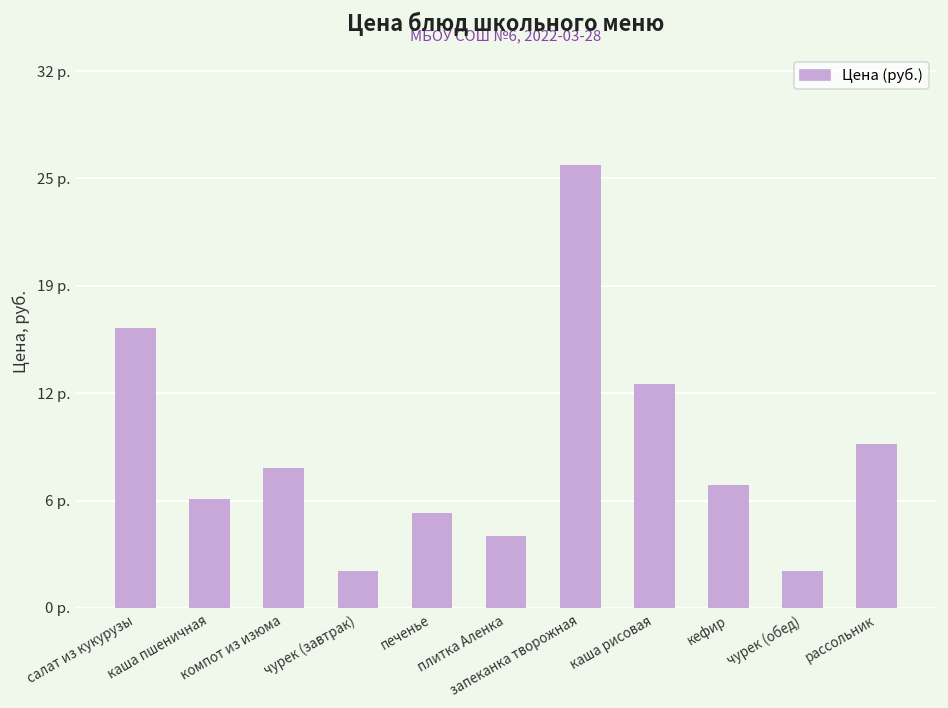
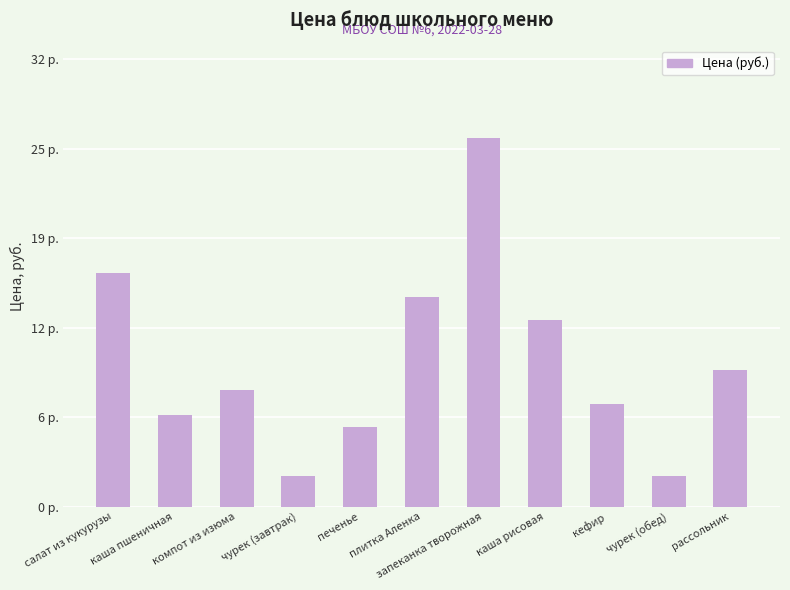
плитка Аленка: 4.3 р. -> 15.0 р.
